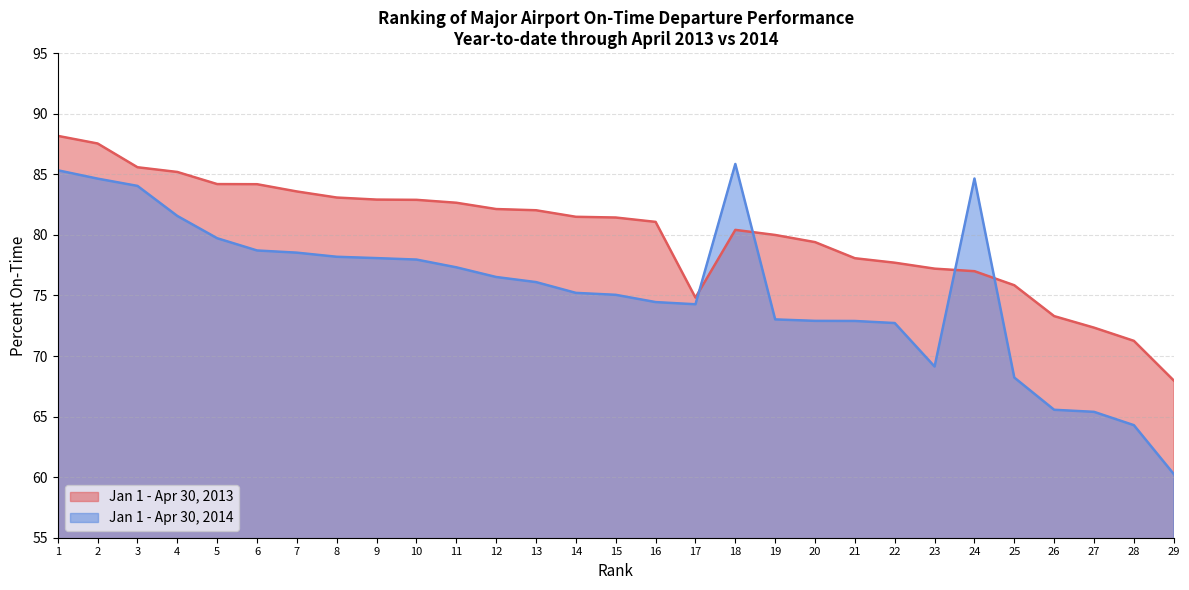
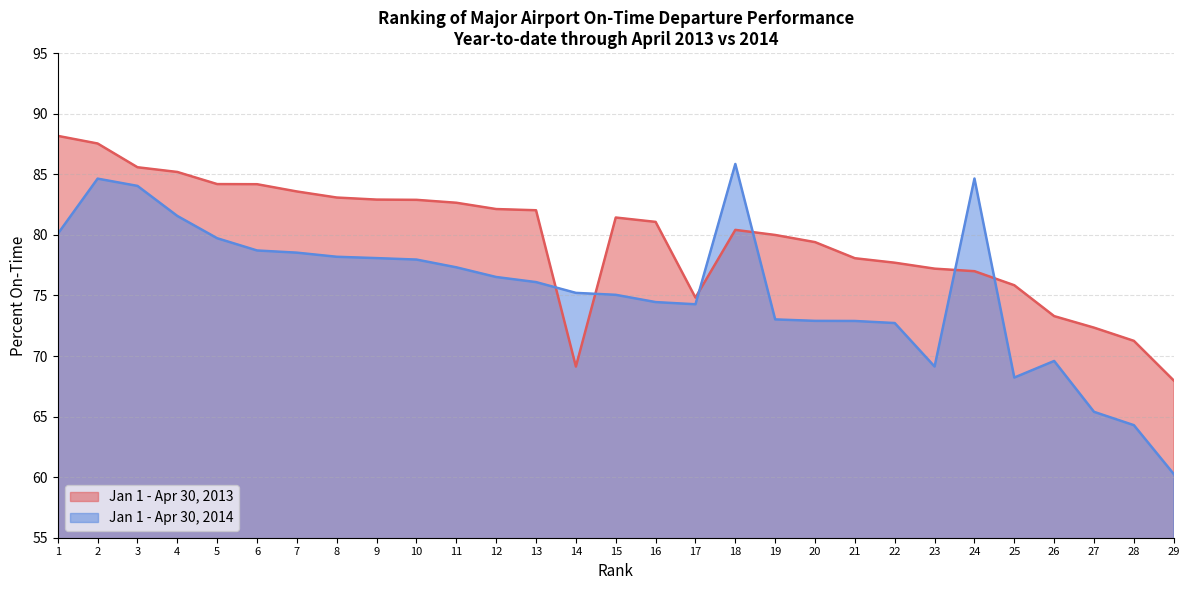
Jan 1 - Apr 30, 2014, 1: 85.3 -> 80.1
Jan 1 - Apr 30, 2013, 14: 81.5 -> 69.1
Jan 1 - Apr 30, 2014, 26: 65.6 -> 69.6
